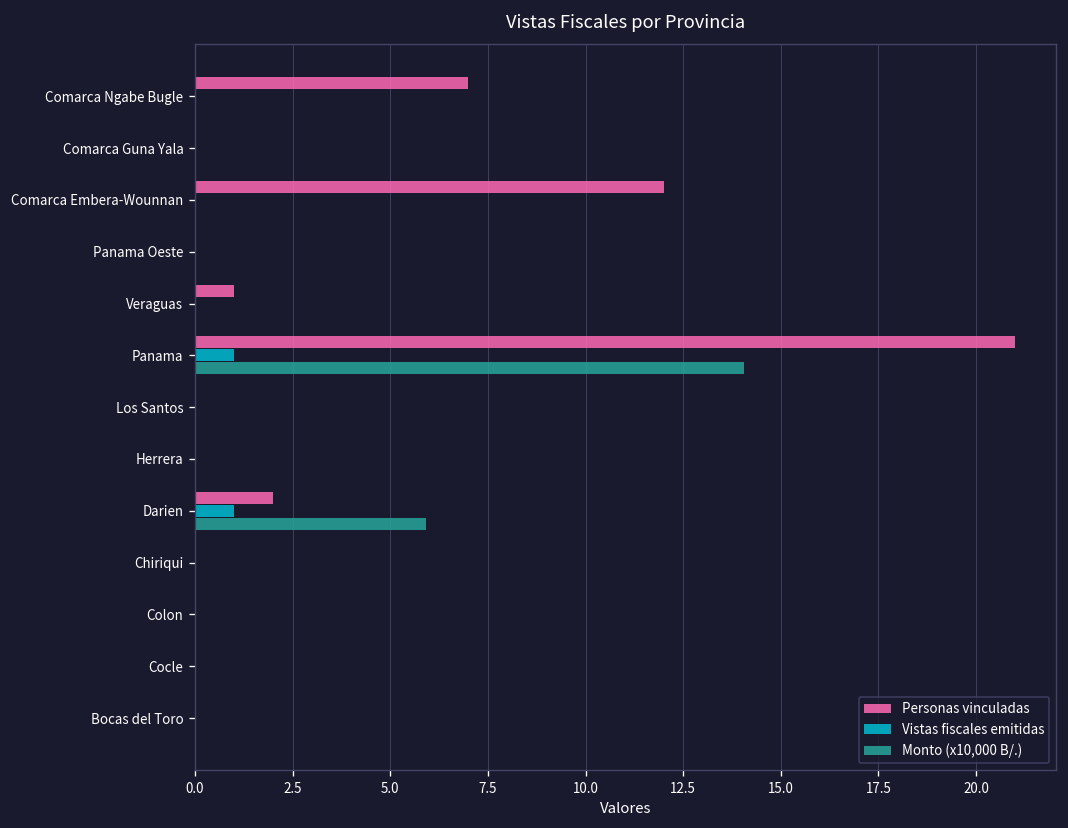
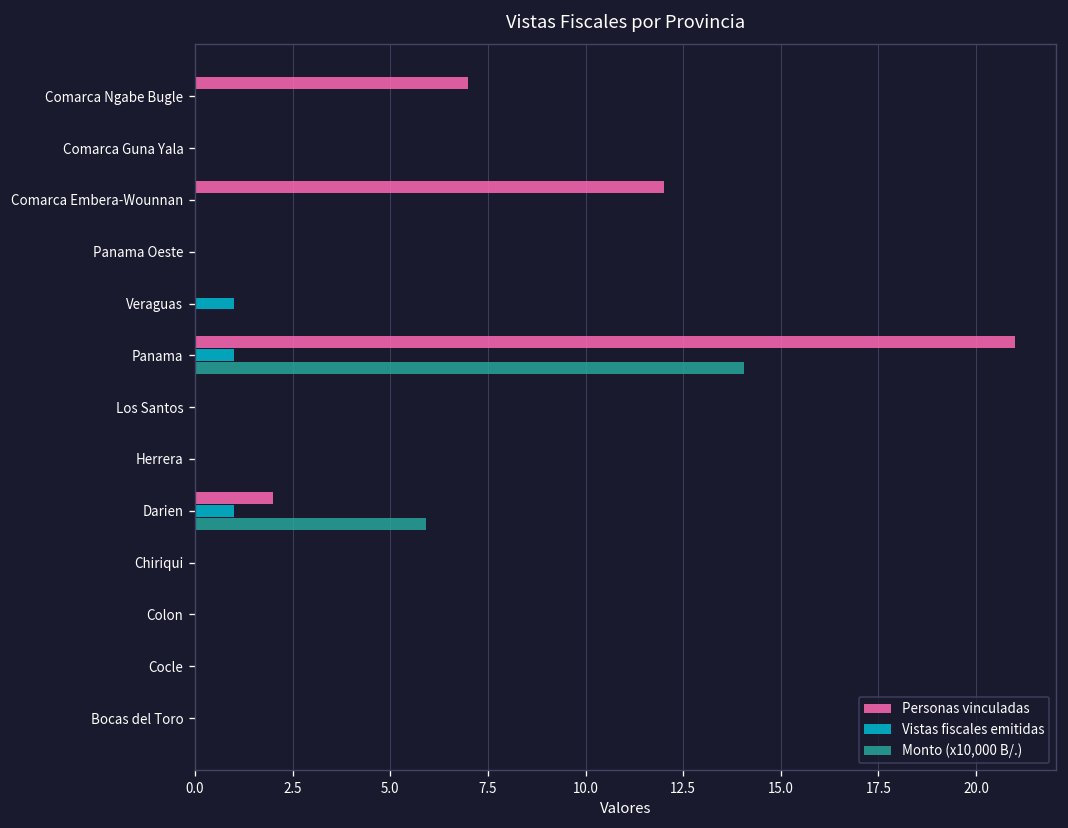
Personas vinculadas, Veraguas: 1 -> 0
Vistas fiscales emitidas, Veraguas: 0 -> 1
